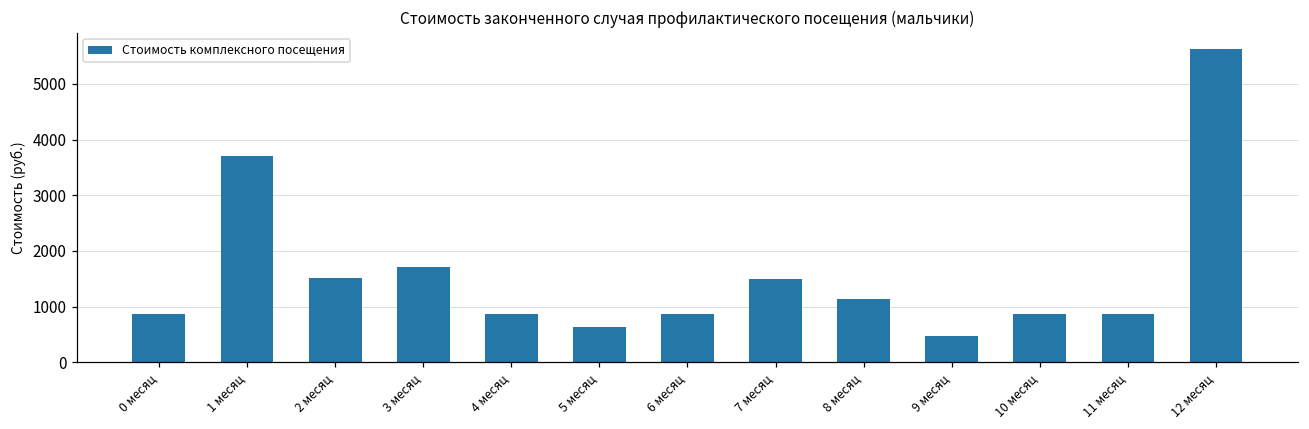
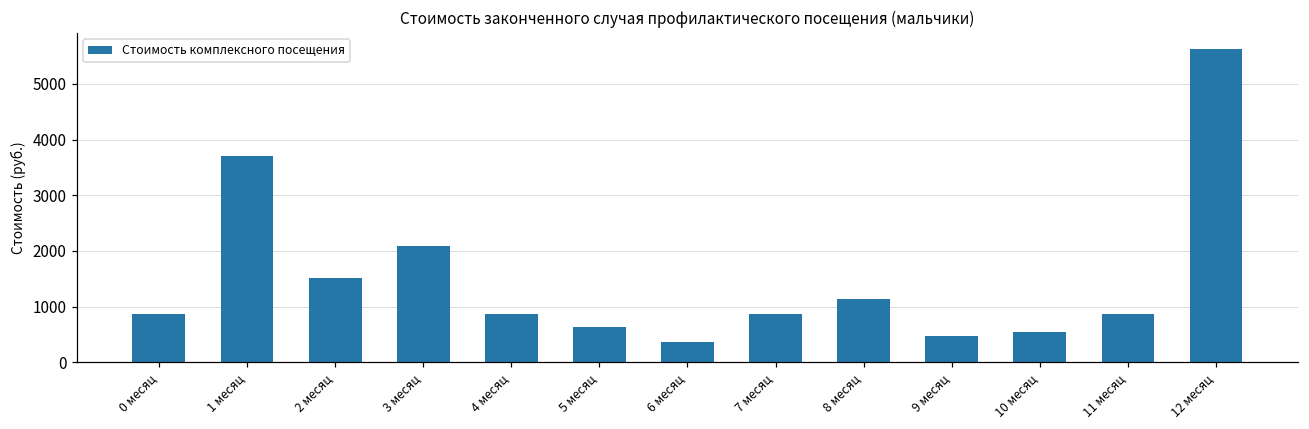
3 месяц: 1700 -> 2100
6 месяц: 900 -> 400
7 месяц: 1500 -> 900
10 месяц: 900 -> 500
